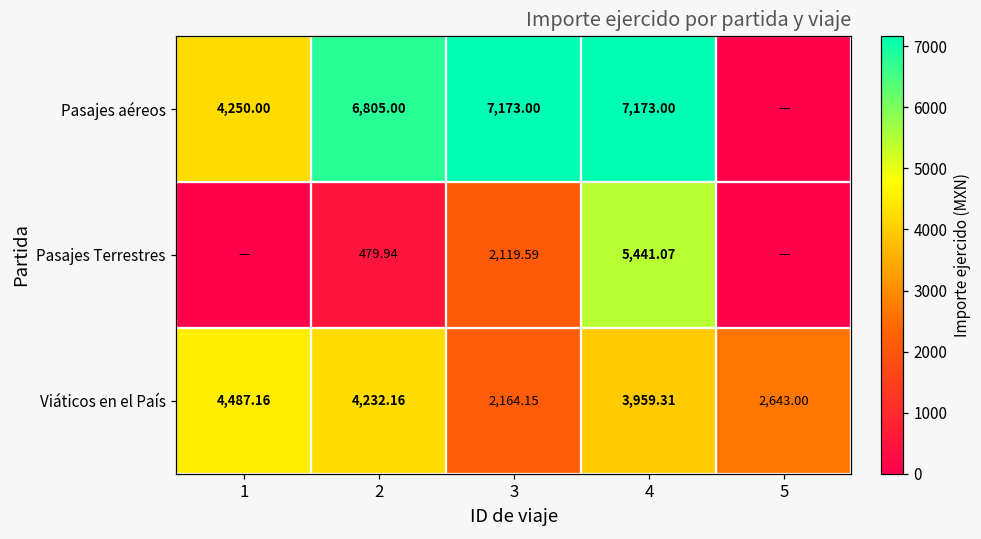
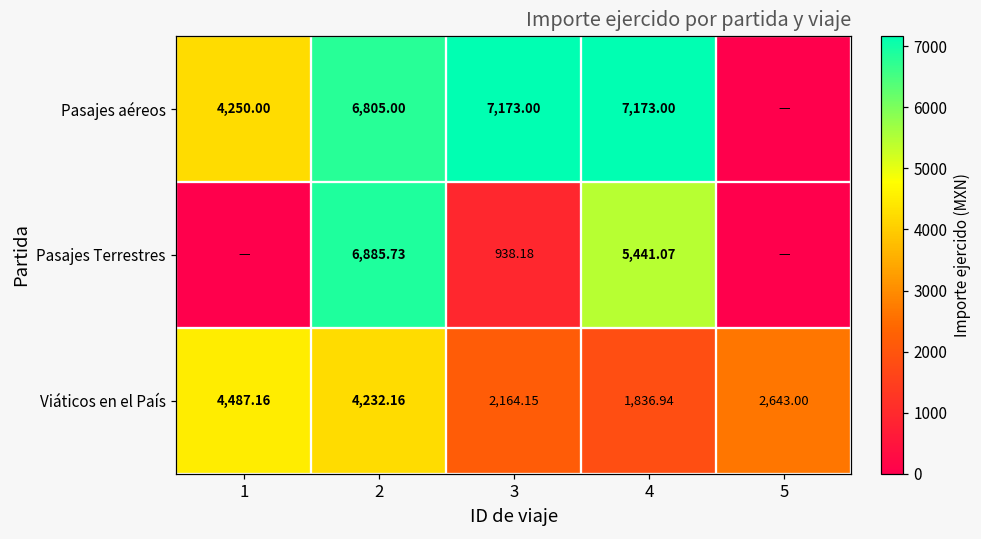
Pasajes Terrestres, 2: 479.94 -> 6,885.73
Pasajes Terrestres, 3: 2,119.59 -> 938.18
Viáticos en el País, 4: 3,959.31 -> 1,836.94
